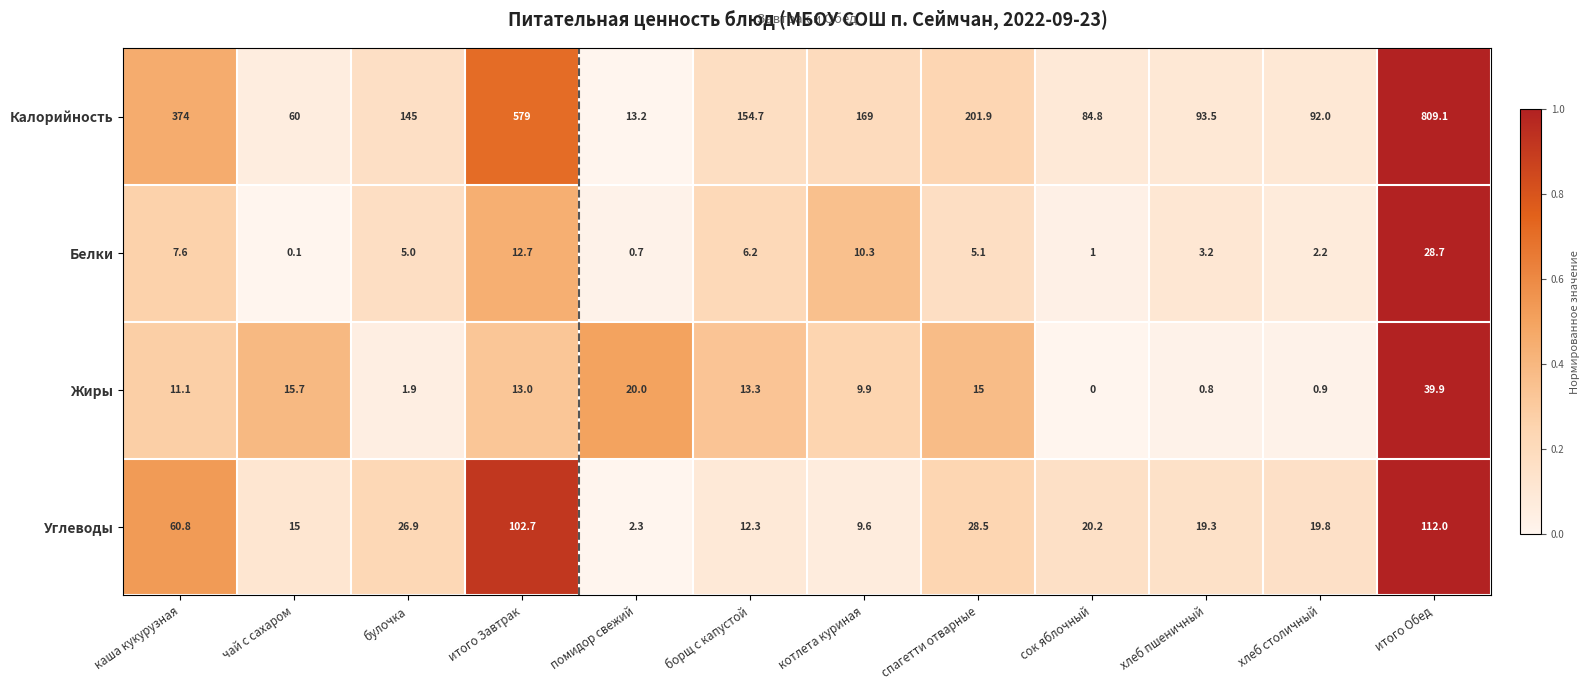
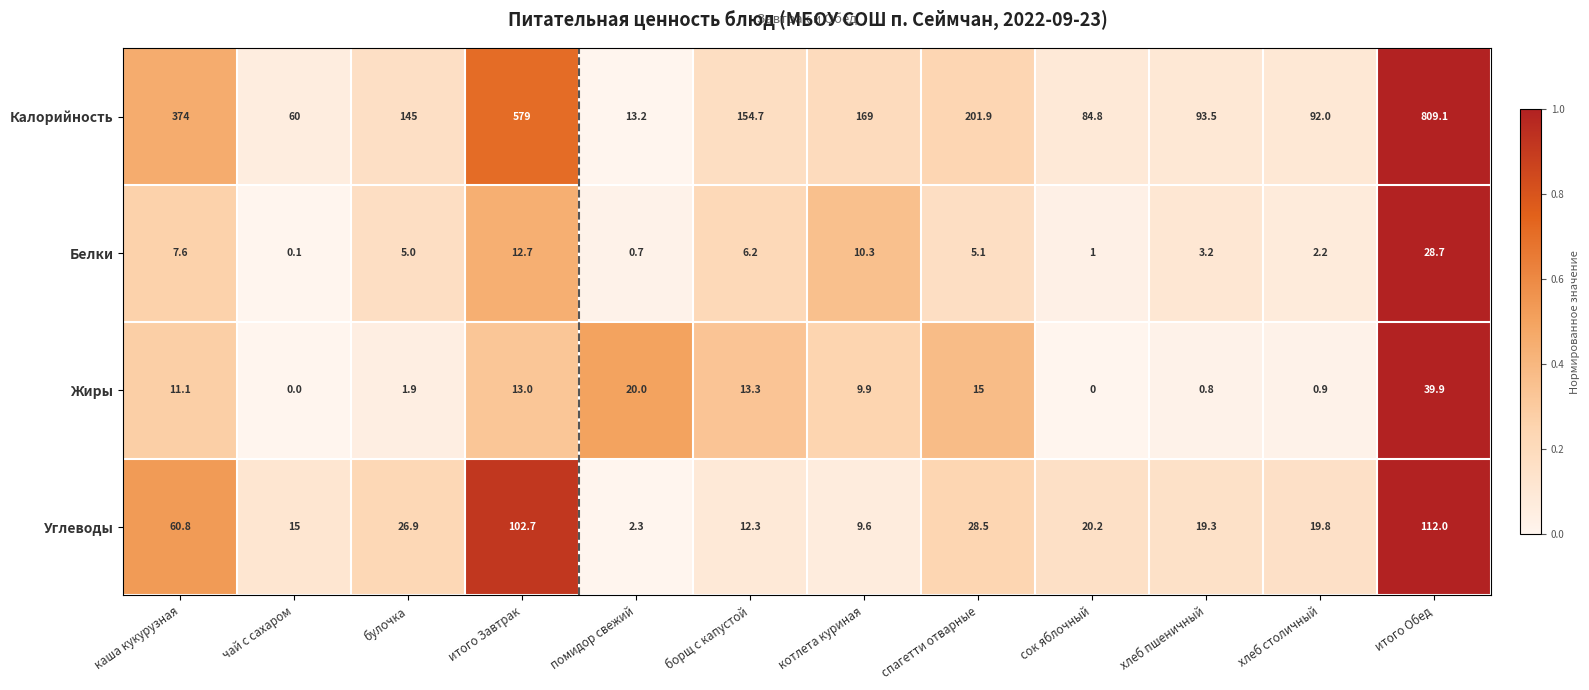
Жиры, чай с сахаром: 15.7 -> 0.0
